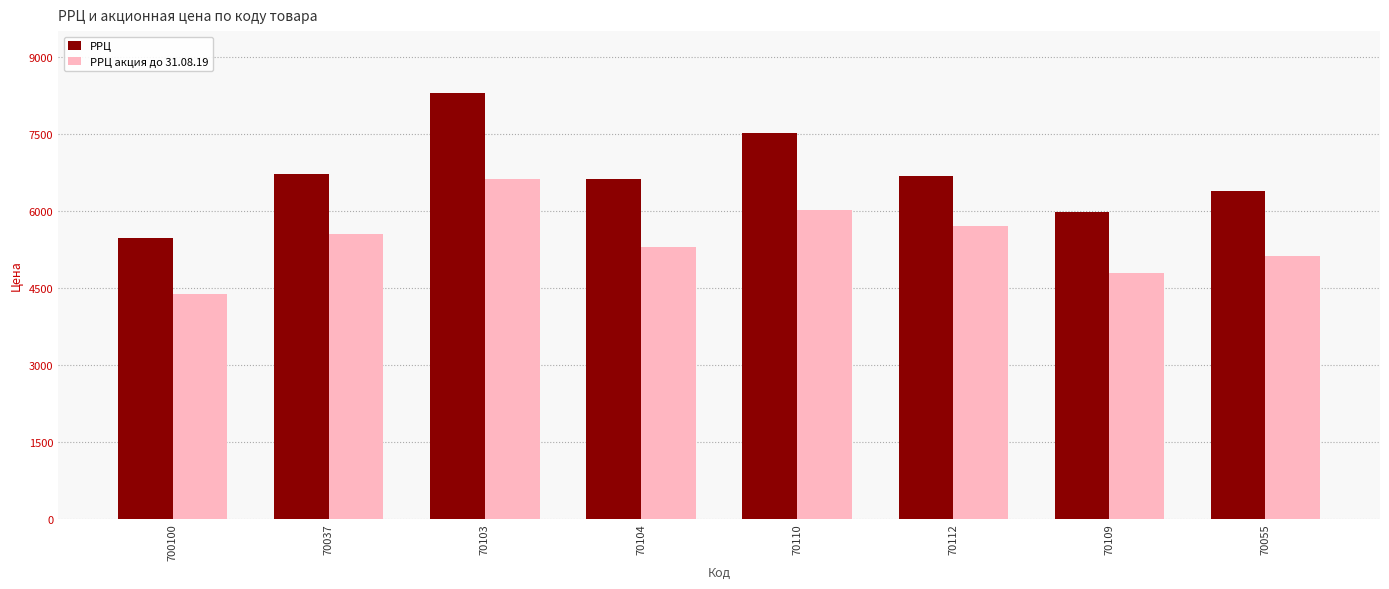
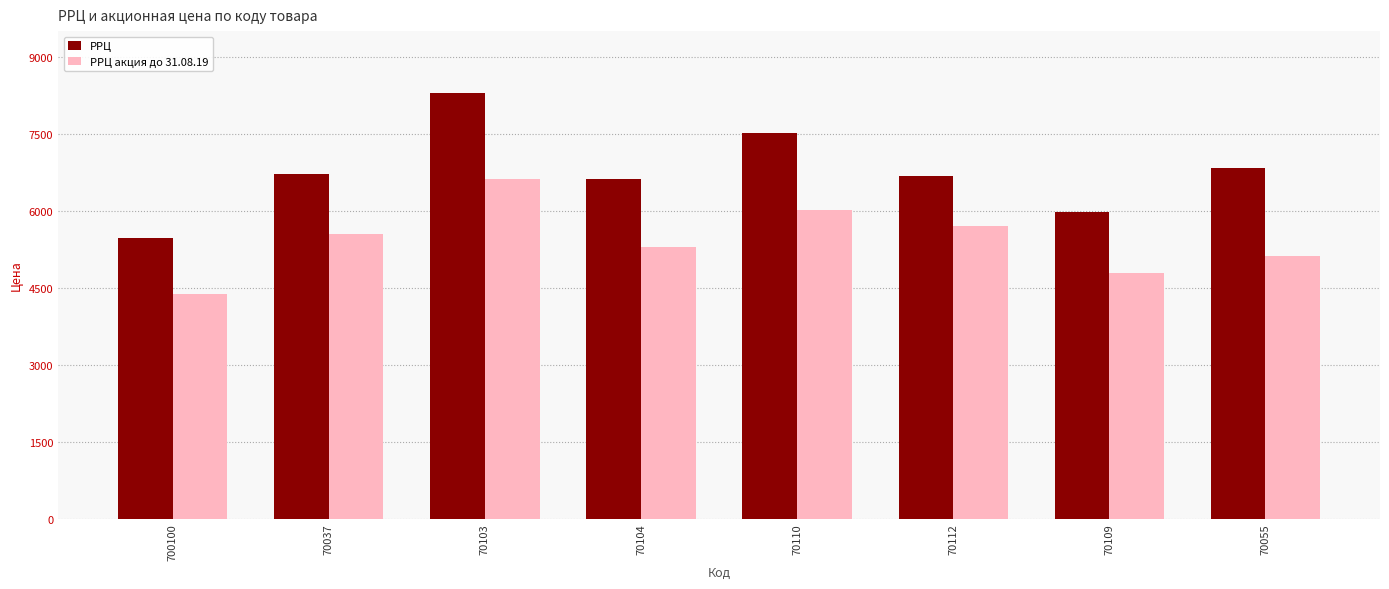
РРЦ, 70055: 6400 -> 6800
